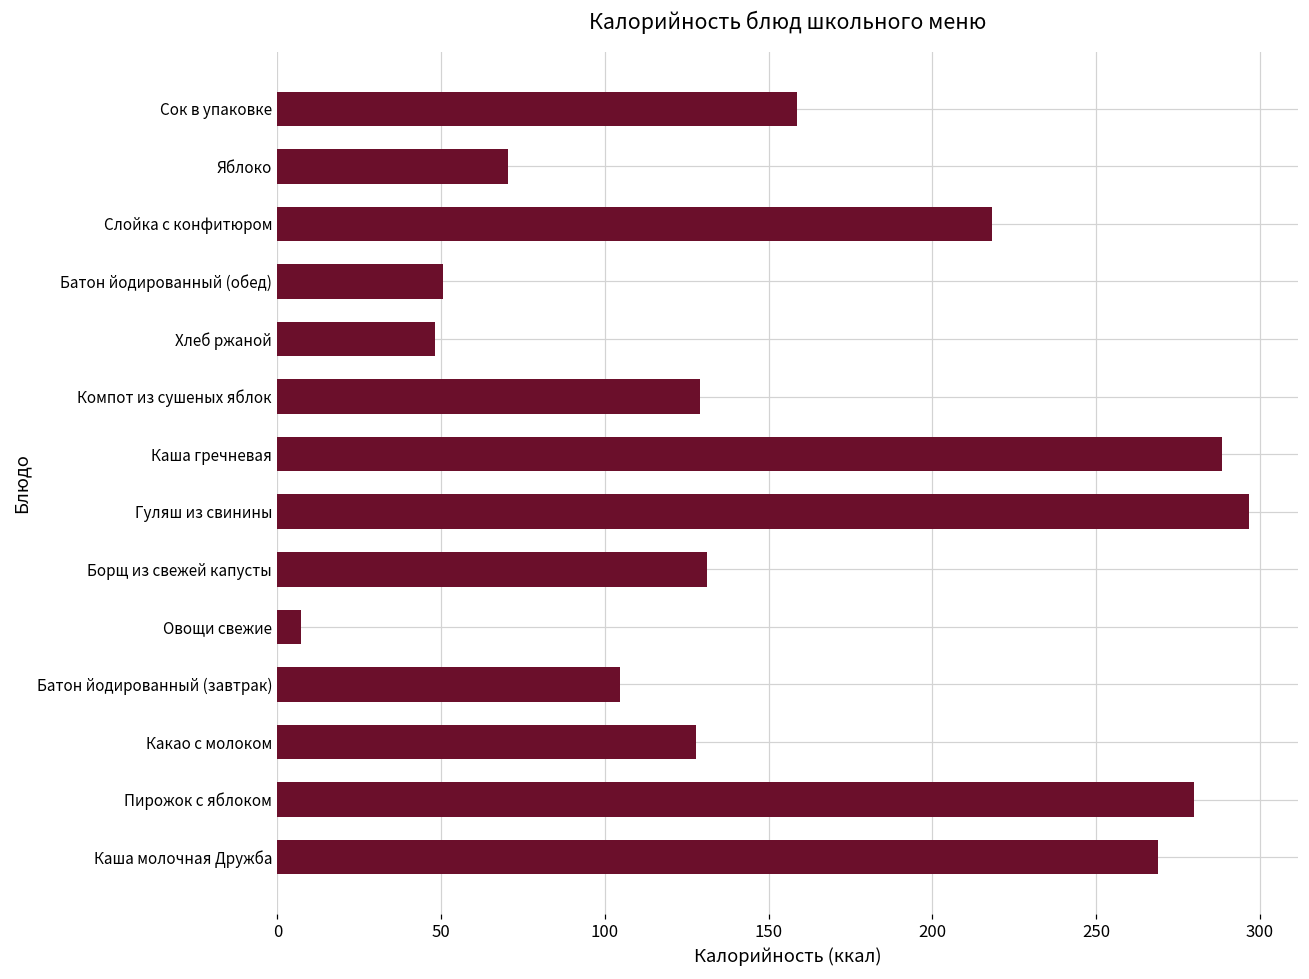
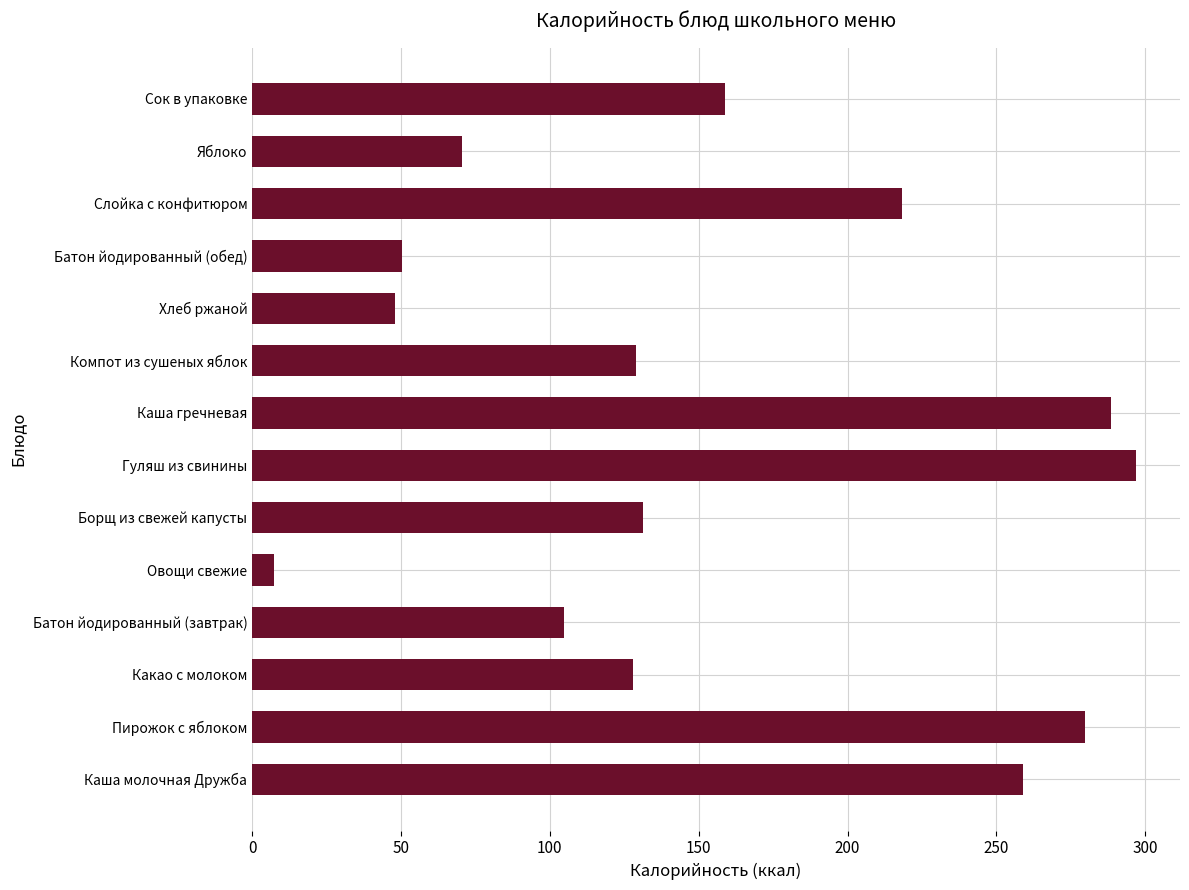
Каша молочная Дружба: 269 -> 259
